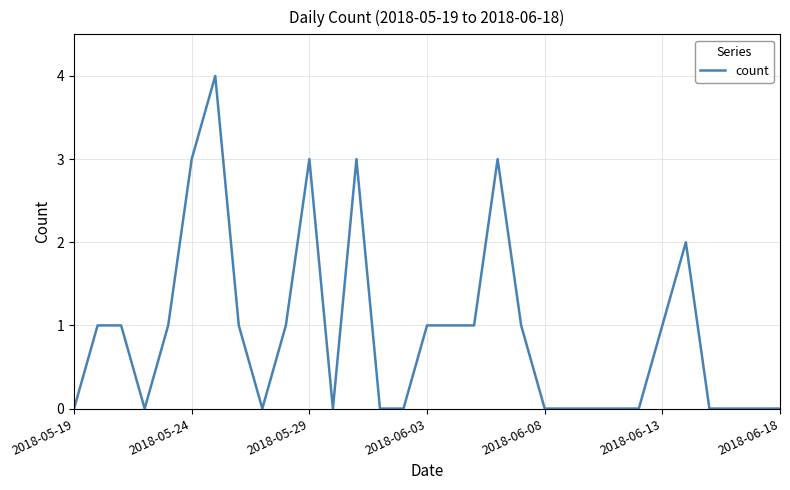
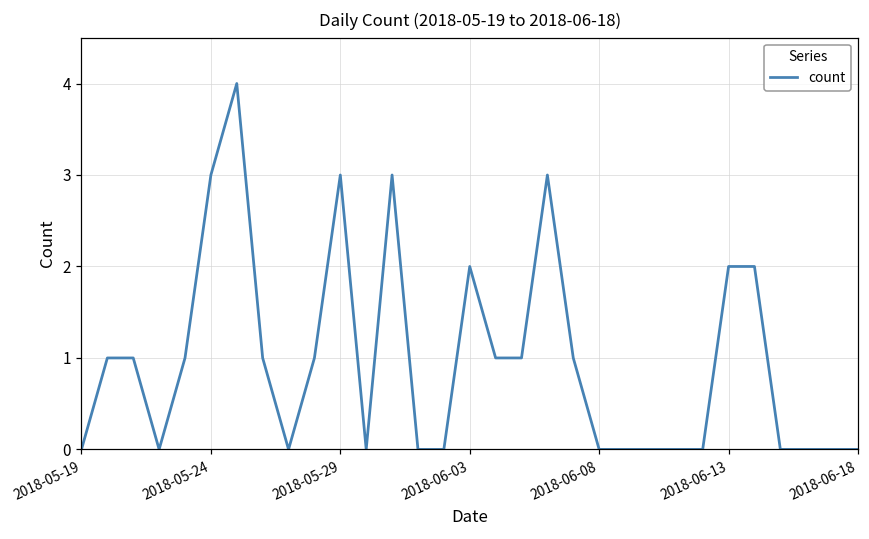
2018-06-03: 1 -> 2
2018-06-13: 1 -> 2
